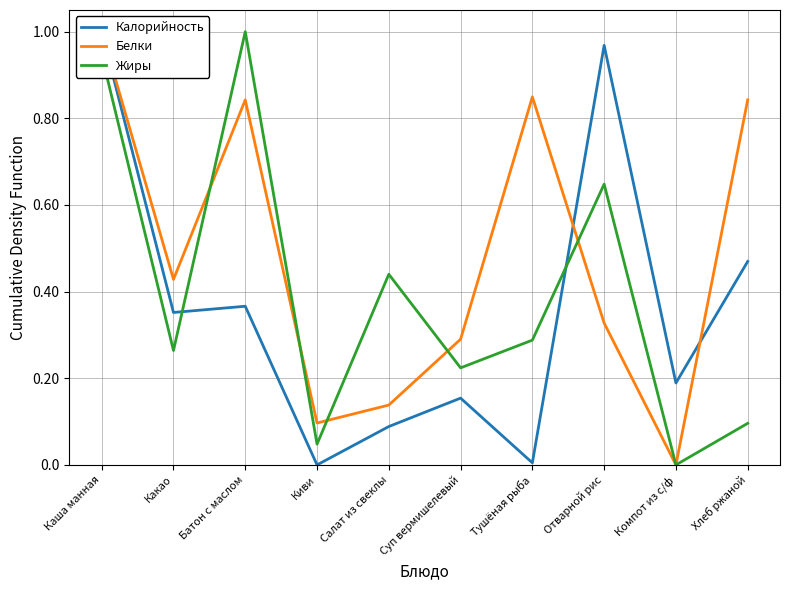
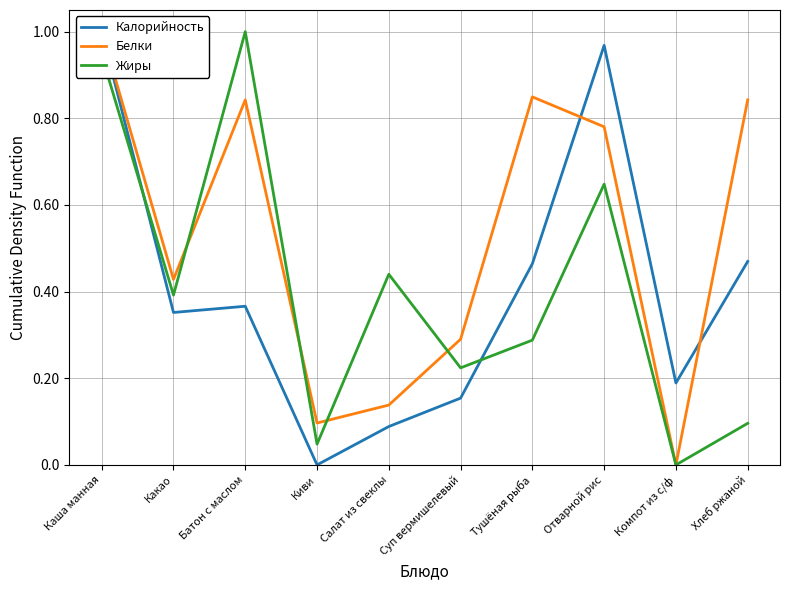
Жиры, Какао: 0.26 -> 0.39
Калорийность, Тушёная рыба: 0.00 -> 0.46
Белки, Отварной рис: 0.33 -> 0.78
